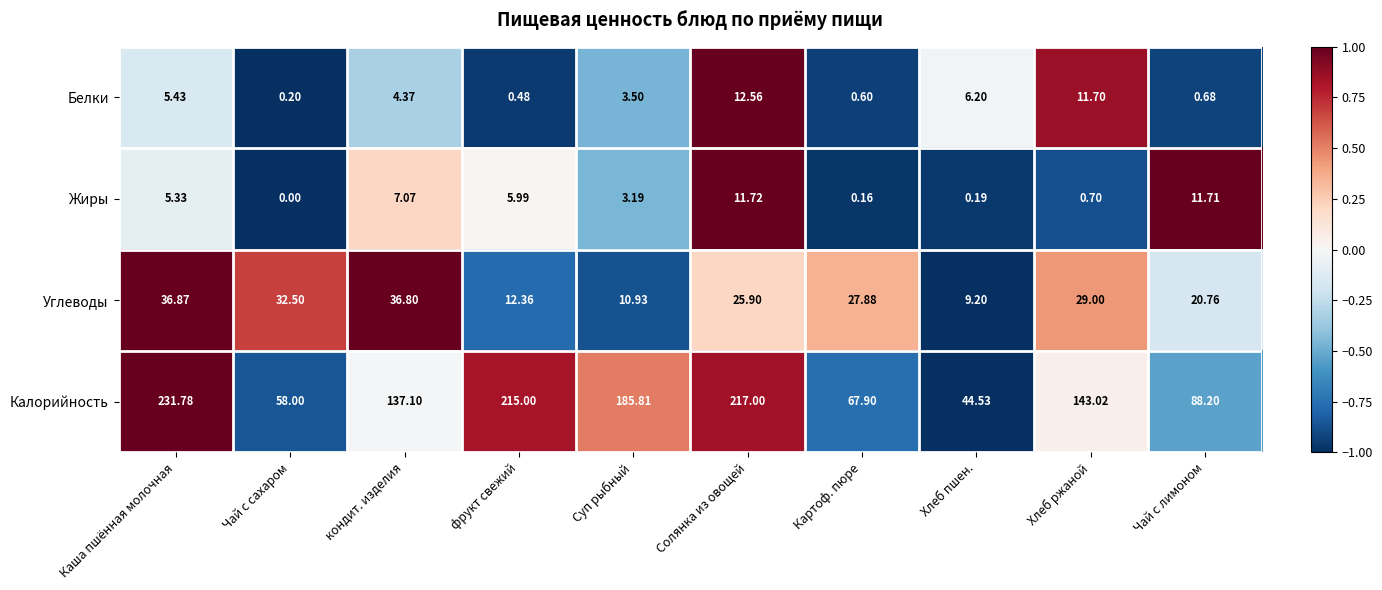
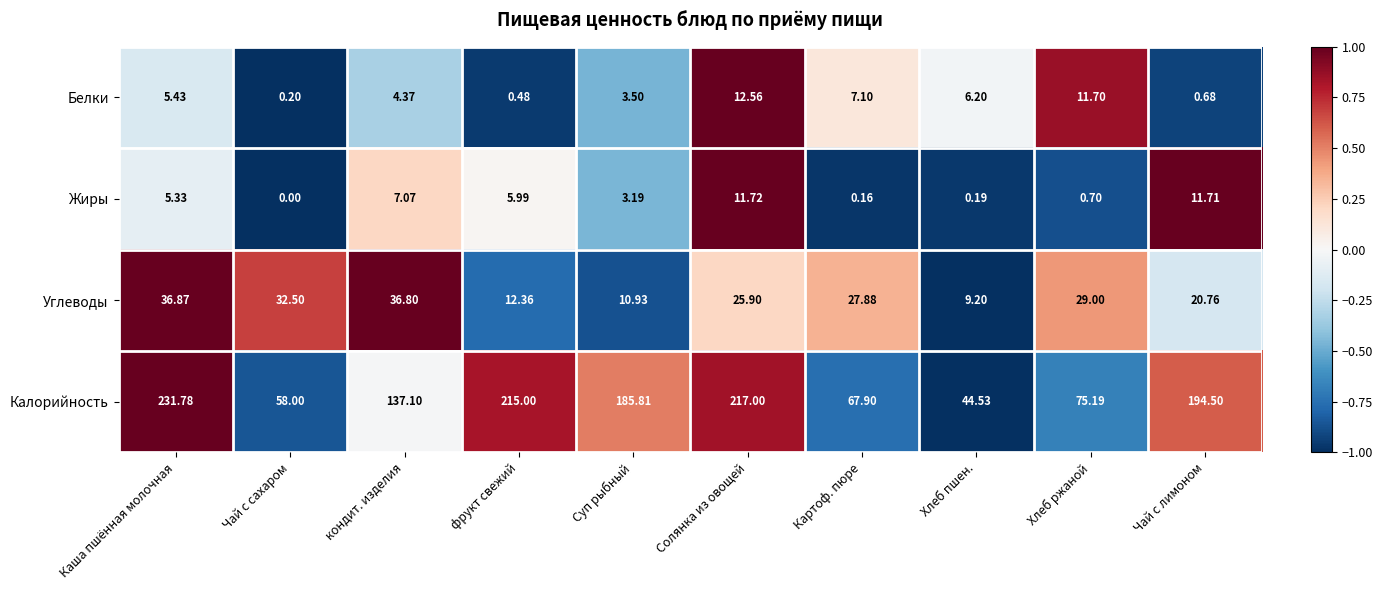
Белки, Картоф. пюре: 0.60 -> 7.10
Калорийность, Хлеб ржаной: 143.02 -> 75.19
Калорийность, Чай с лимоном: 88.20 -> 194.50
